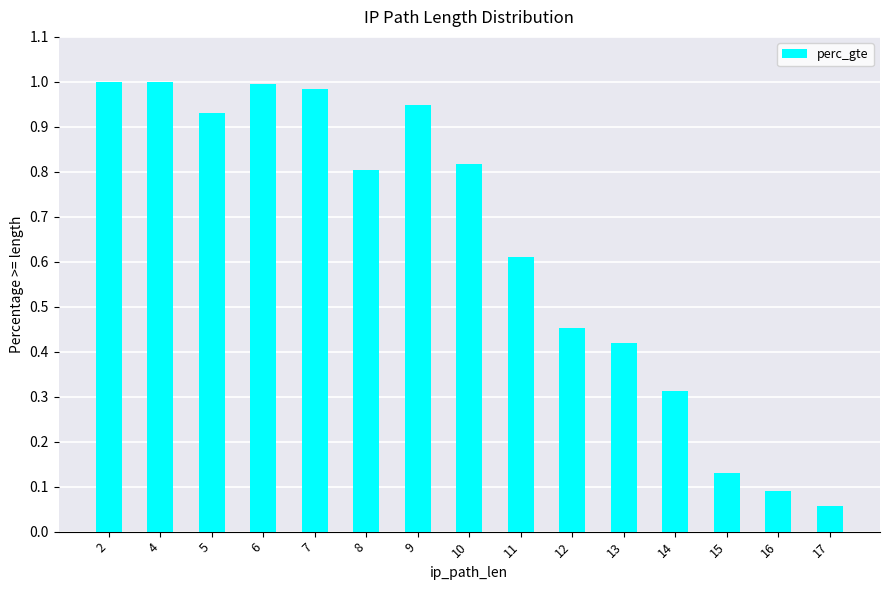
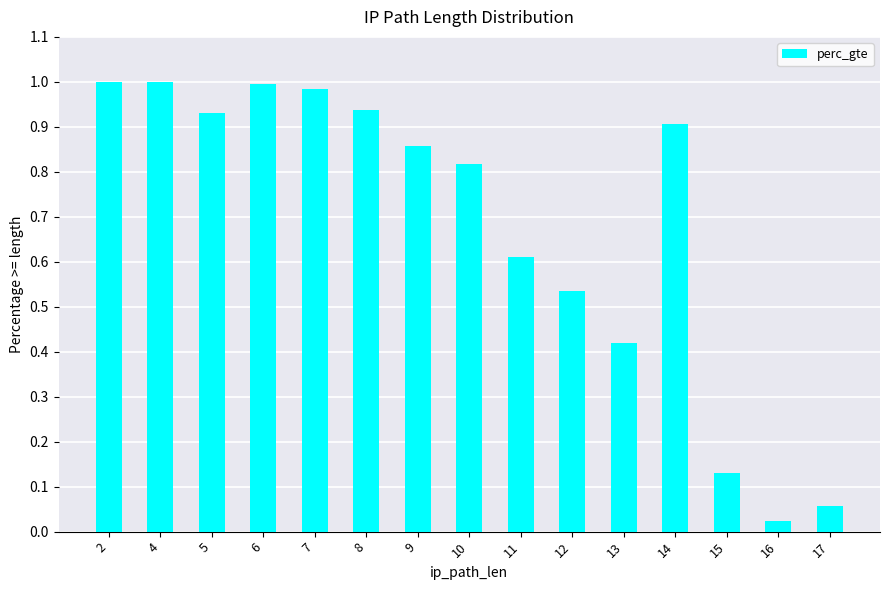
8: 0.80 -> 0.94
9: 0.95 -> 0.86
12: 0.45 -> 0.54
14: 0.31 -> 0.91
16: 0.09 -> 0.02
